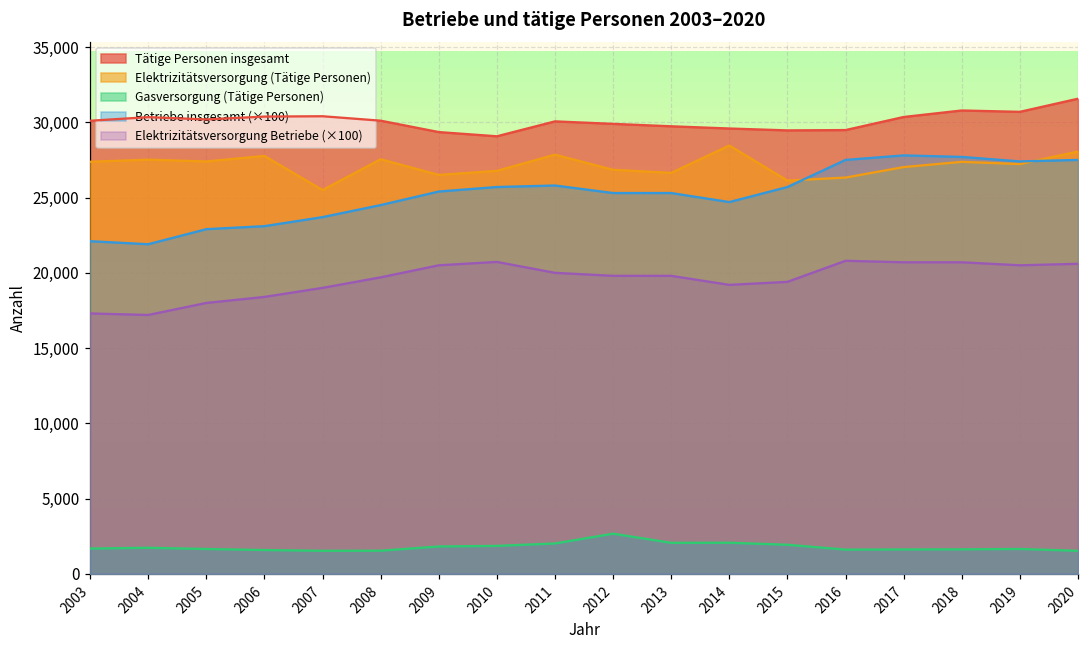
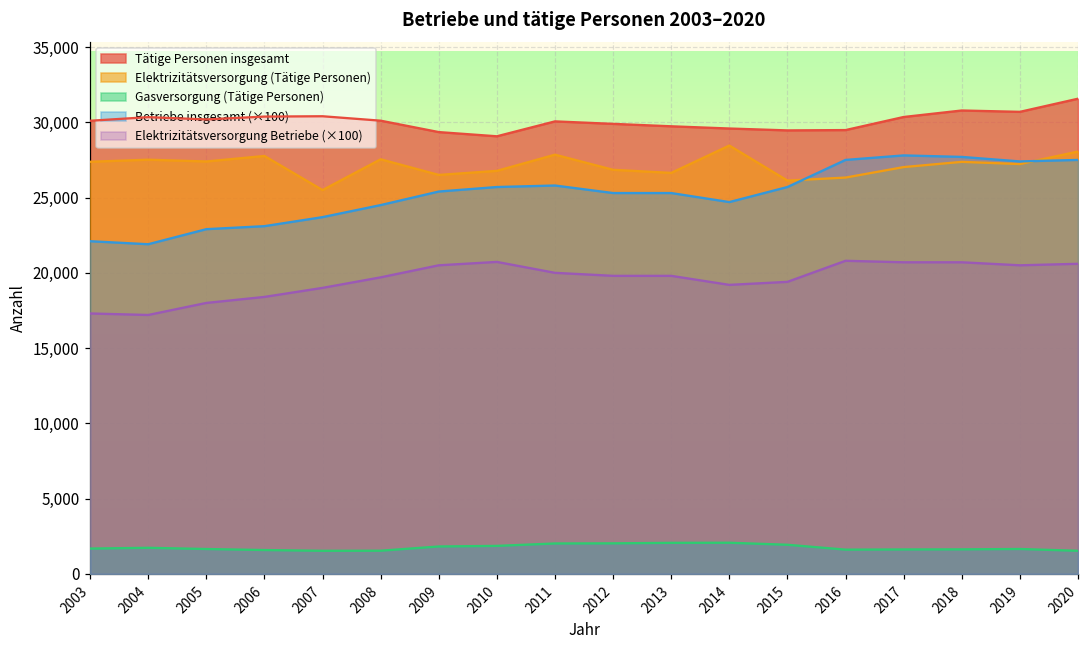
Gasversorgung (Tätige Personen), 2012: 2,700 -> 2,000
